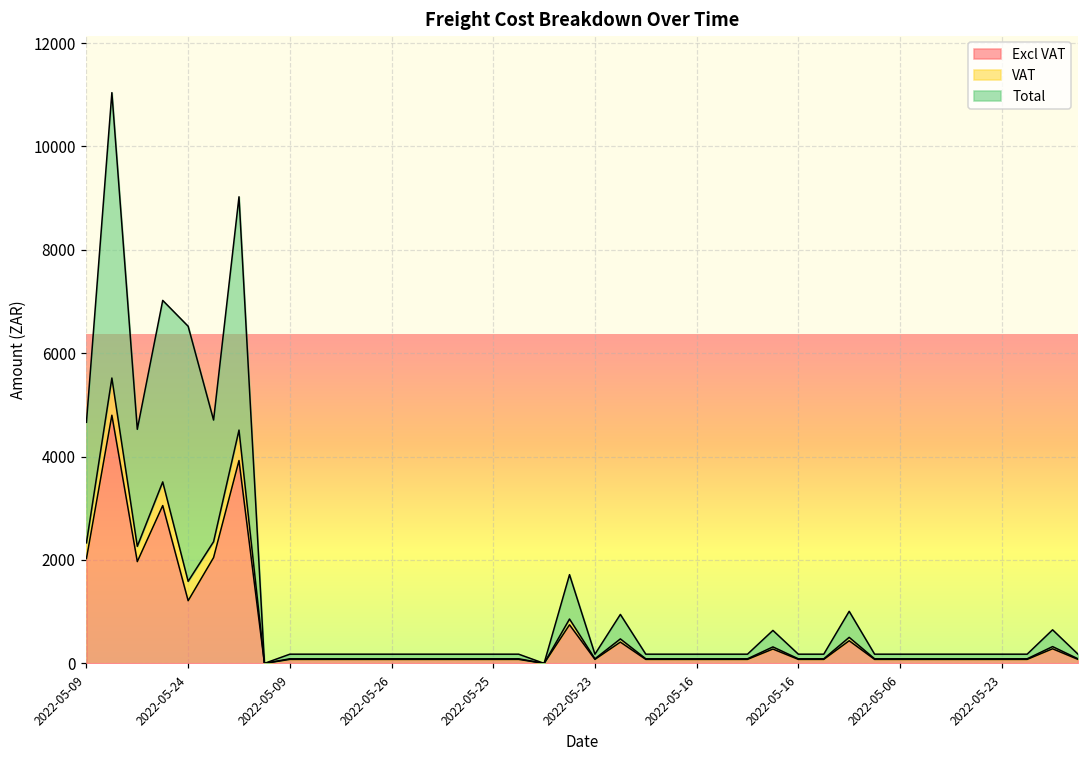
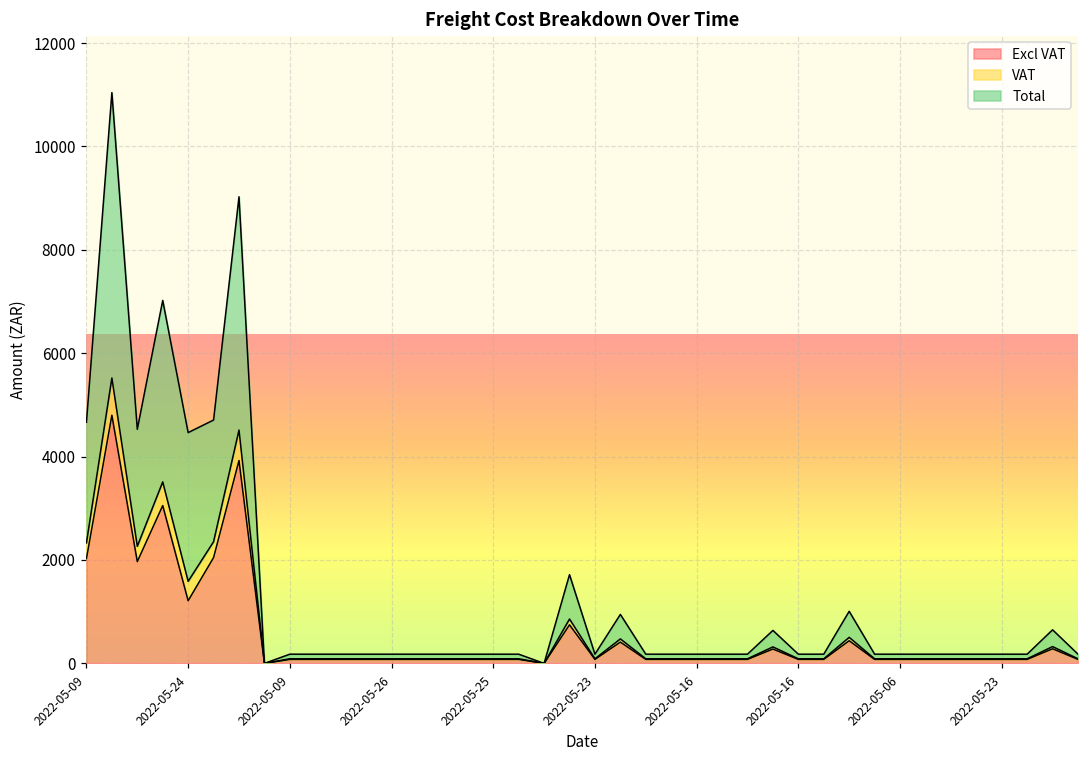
Total, 2022-05-24: 4900 -> 2900
